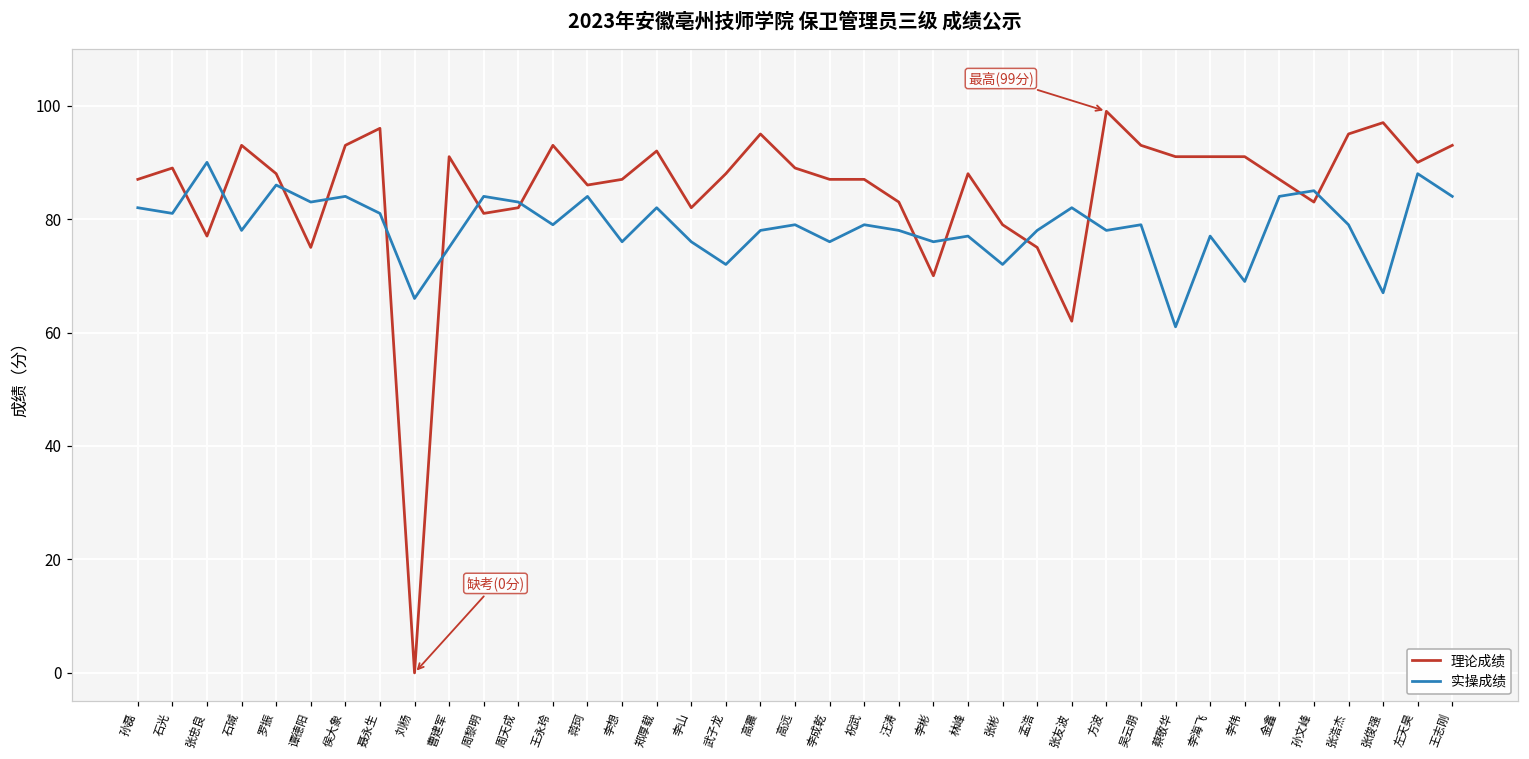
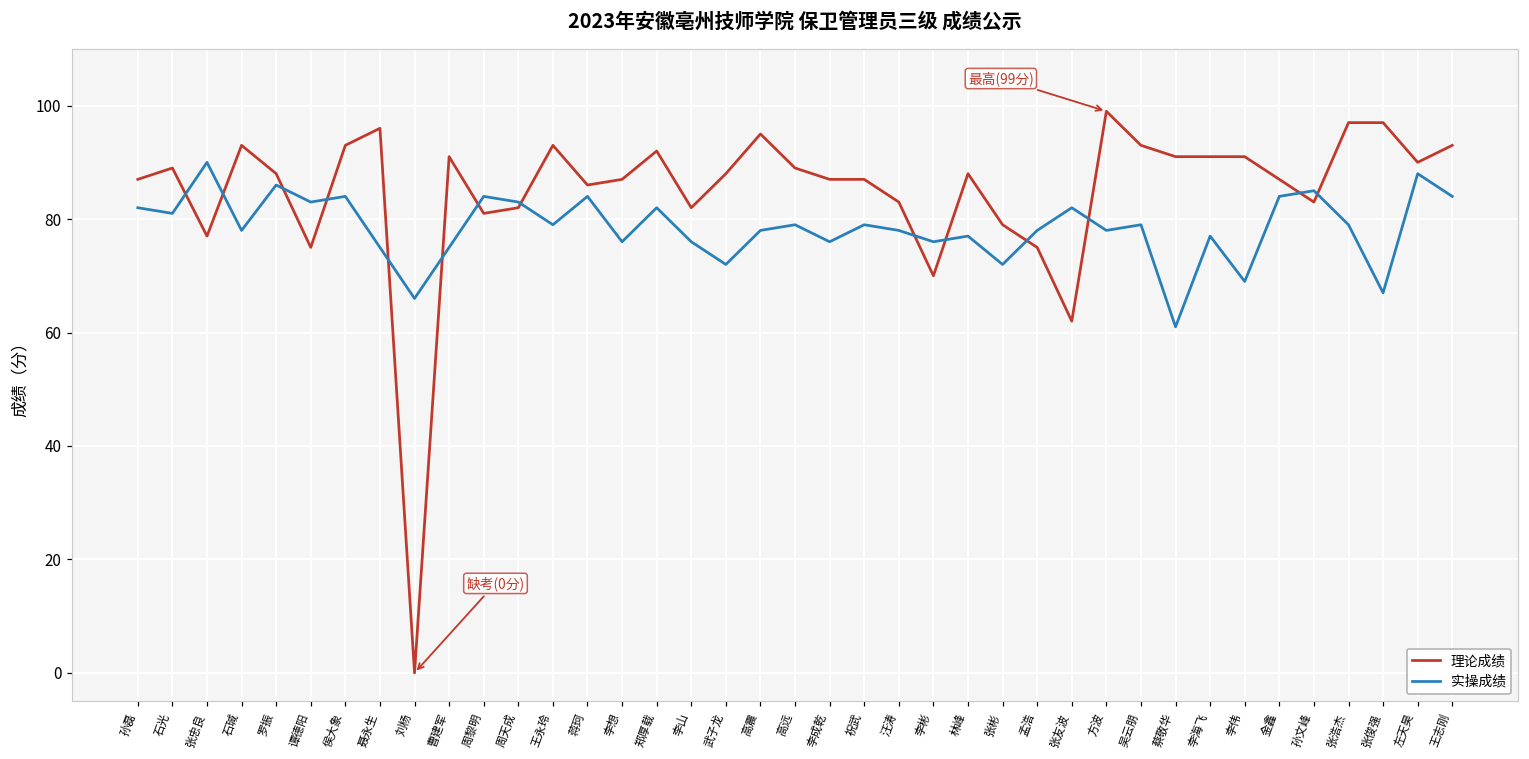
实操成绩, 聂永生: 81 -> 75
理论成绩, 张浩杰: 95 -> 97
